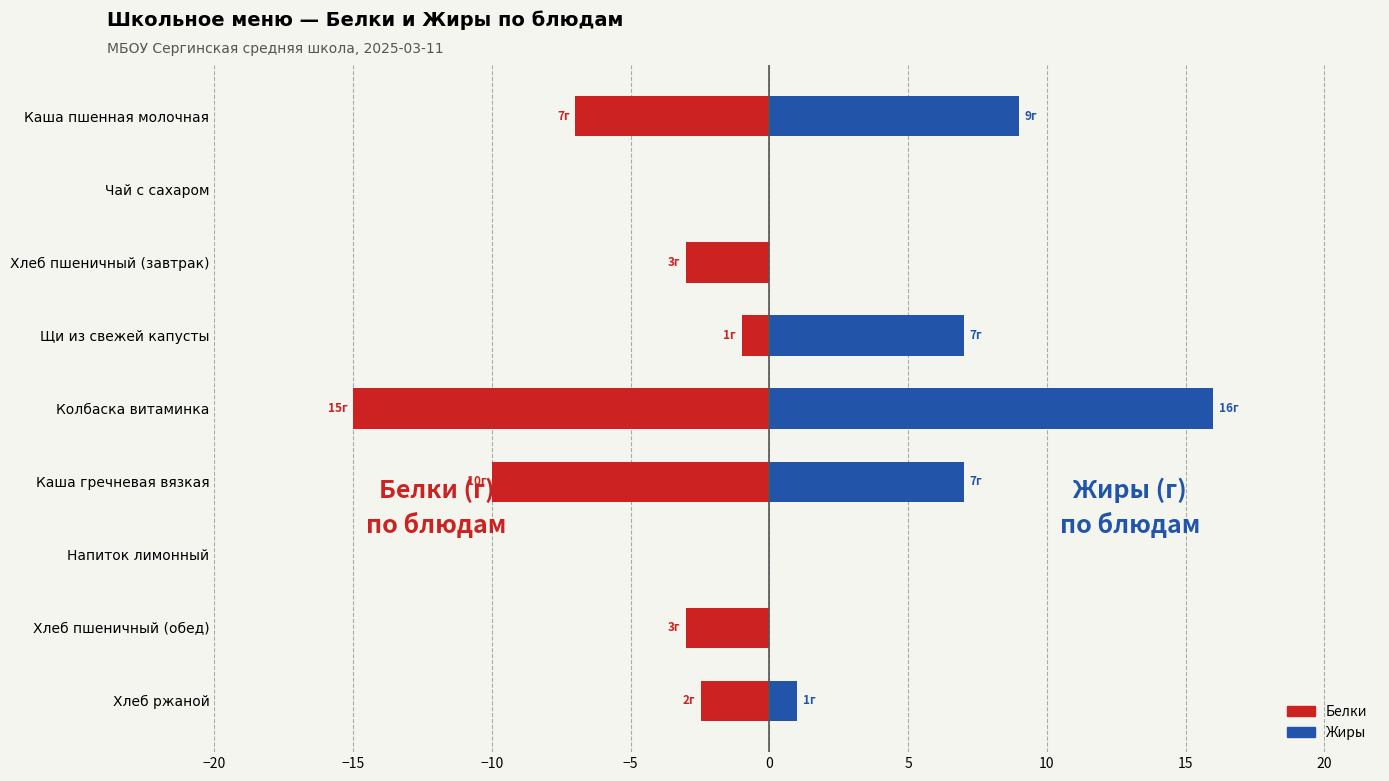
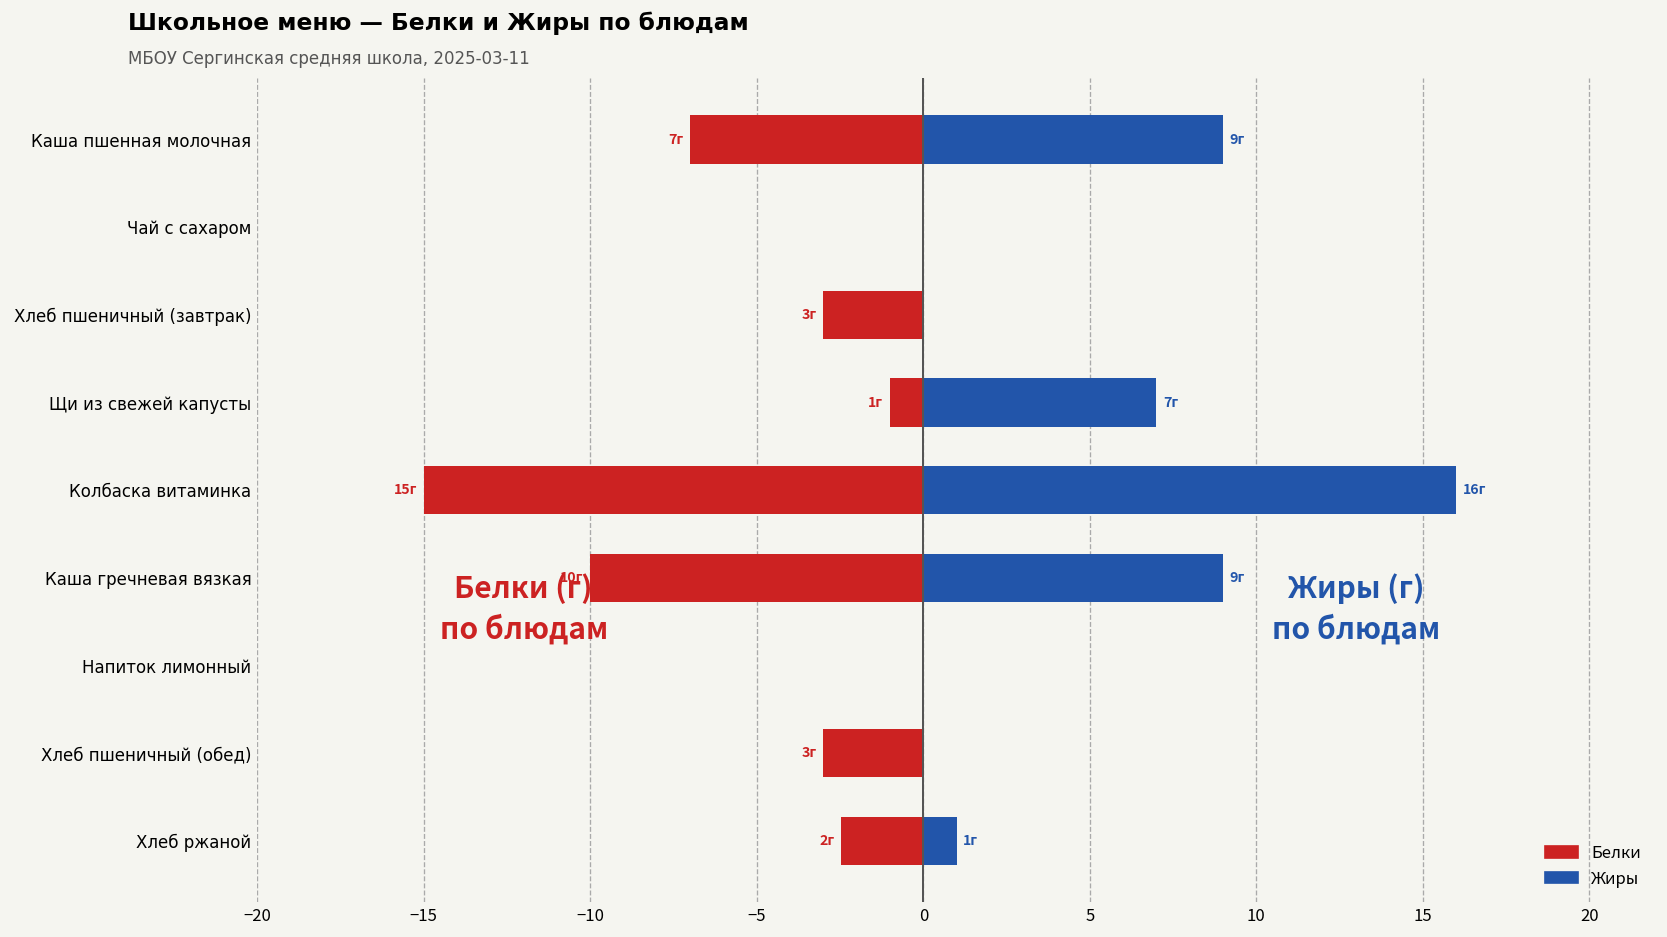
Жиры, Каша гречневая вязкая: 7г -> 9г
